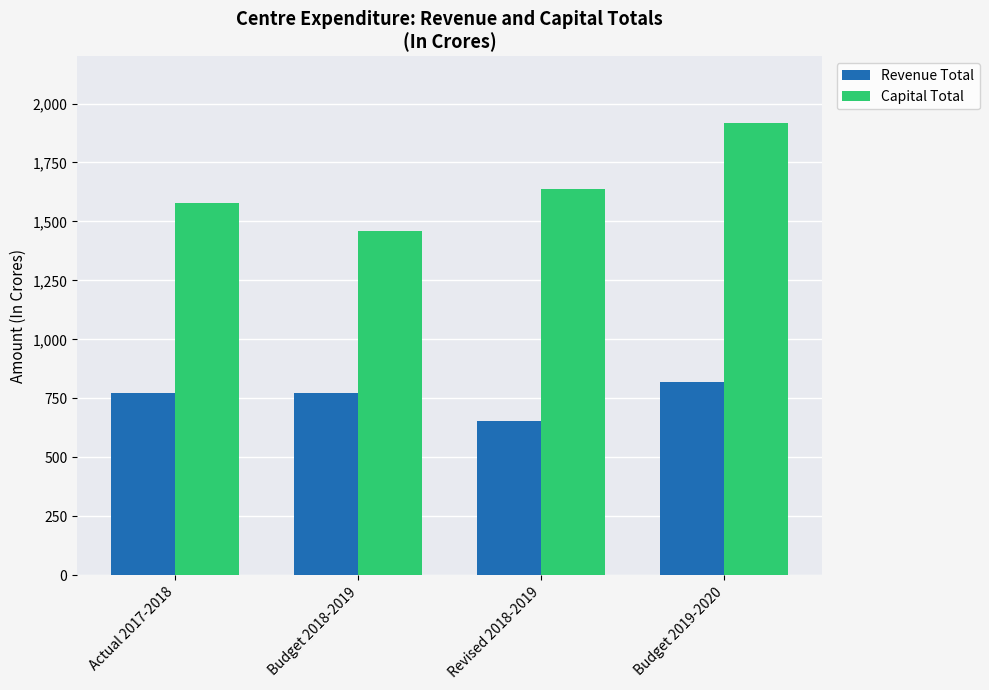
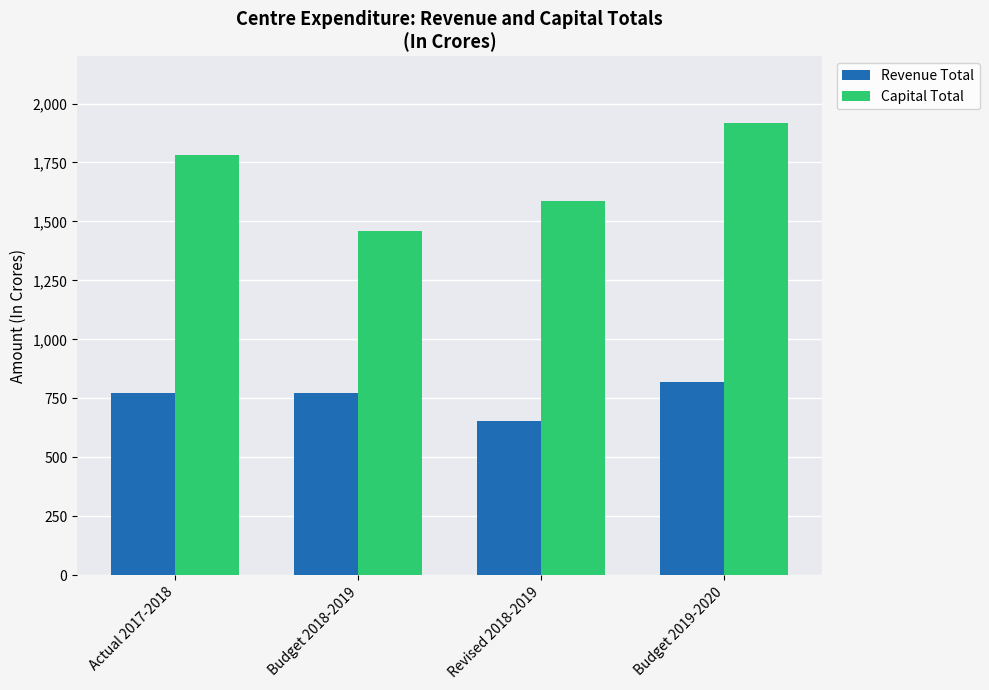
Capital Total, Actual 2017-2018: 1,580 -> 1,780
Capital Total, Revised 2018-2019: 1,640 -> 1,590
